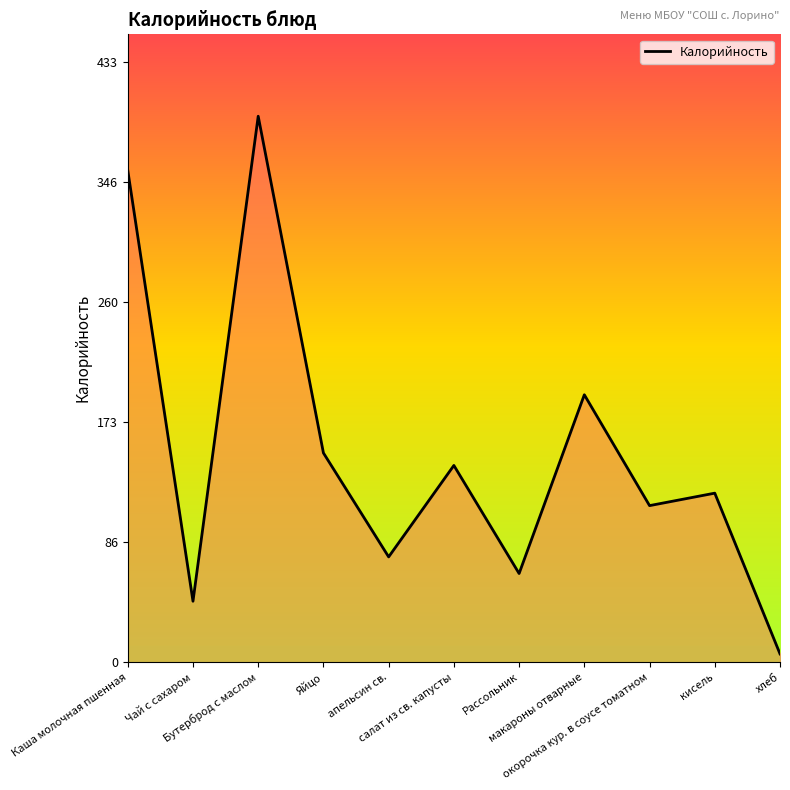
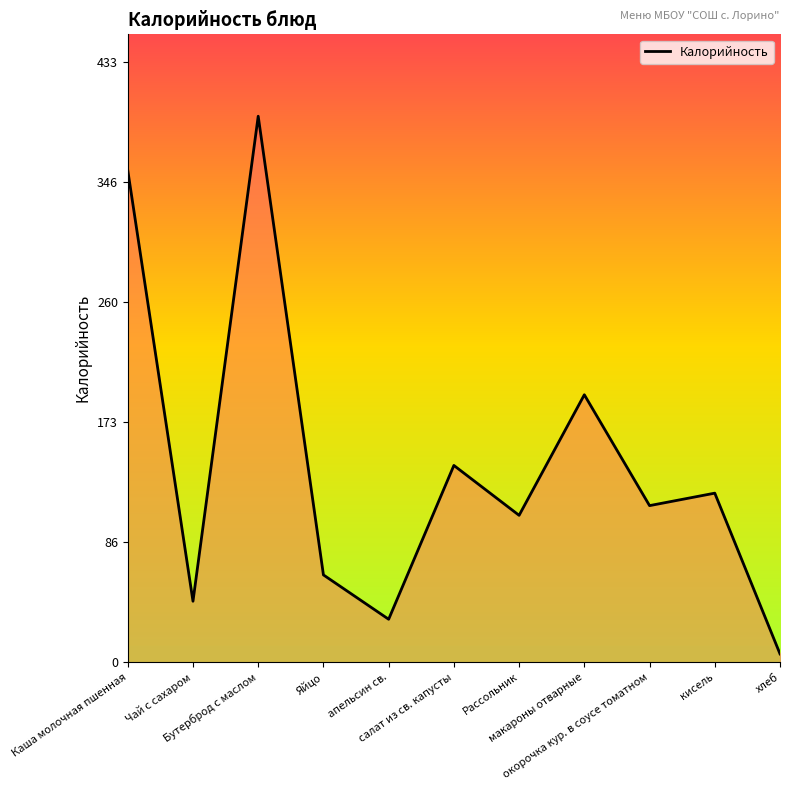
Яйцо: 151 -> 63
апельсин св.: 76 -> 31
Рассольник: 64 -> 106
